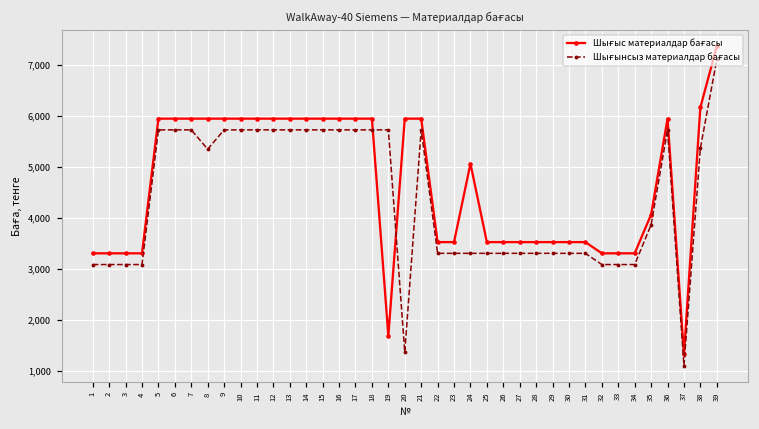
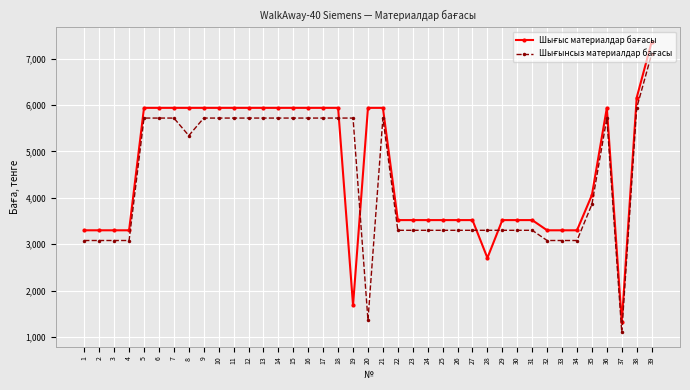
Шығыс материалдар бағасы, 24: 5,100 -> 3,500
Шығыс материалдар бағасы, 28: 3,500 -> 2,700
Шығынсыз материалдар бағасы, 38: 5,400 -> 5,900
